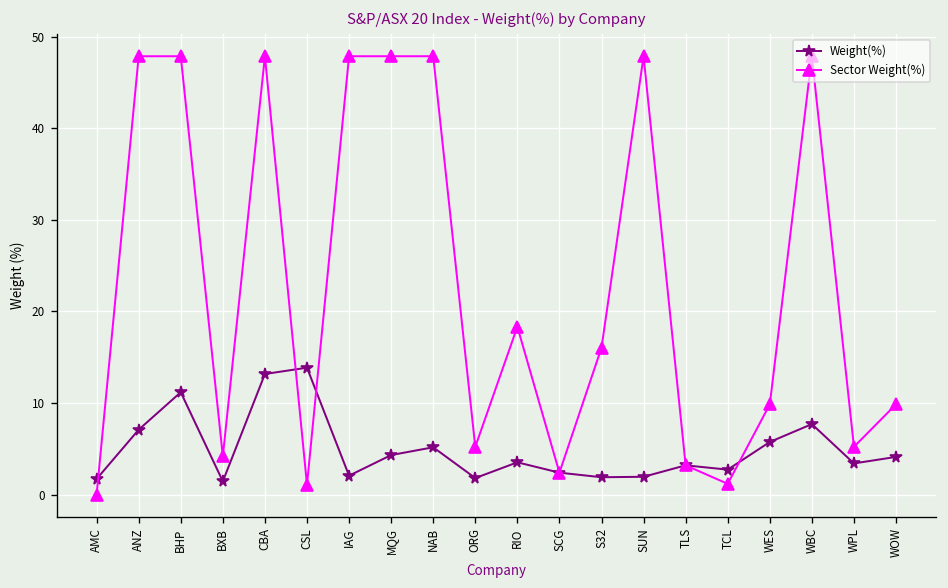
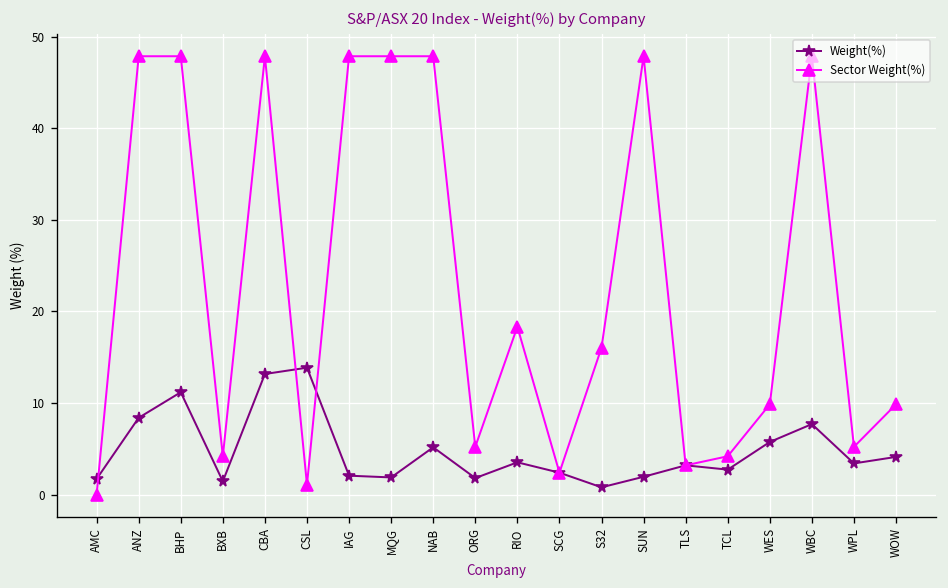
Weight(%), ANZ: 7 -> 8
Weight(%), MQG: 4 -> 2
Weight(%), S32: 2 -> 1
Sector Weight(%), TCL: 1 -> 4
